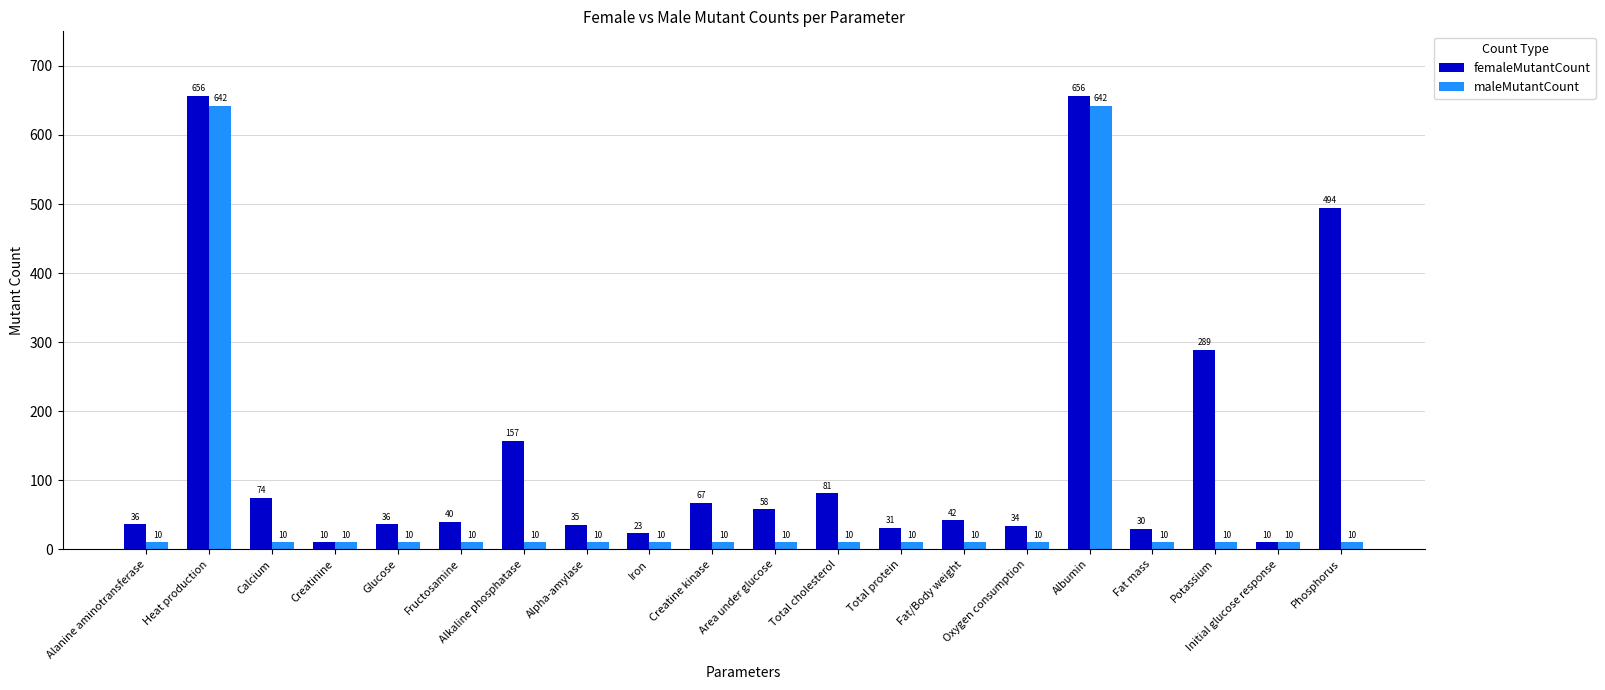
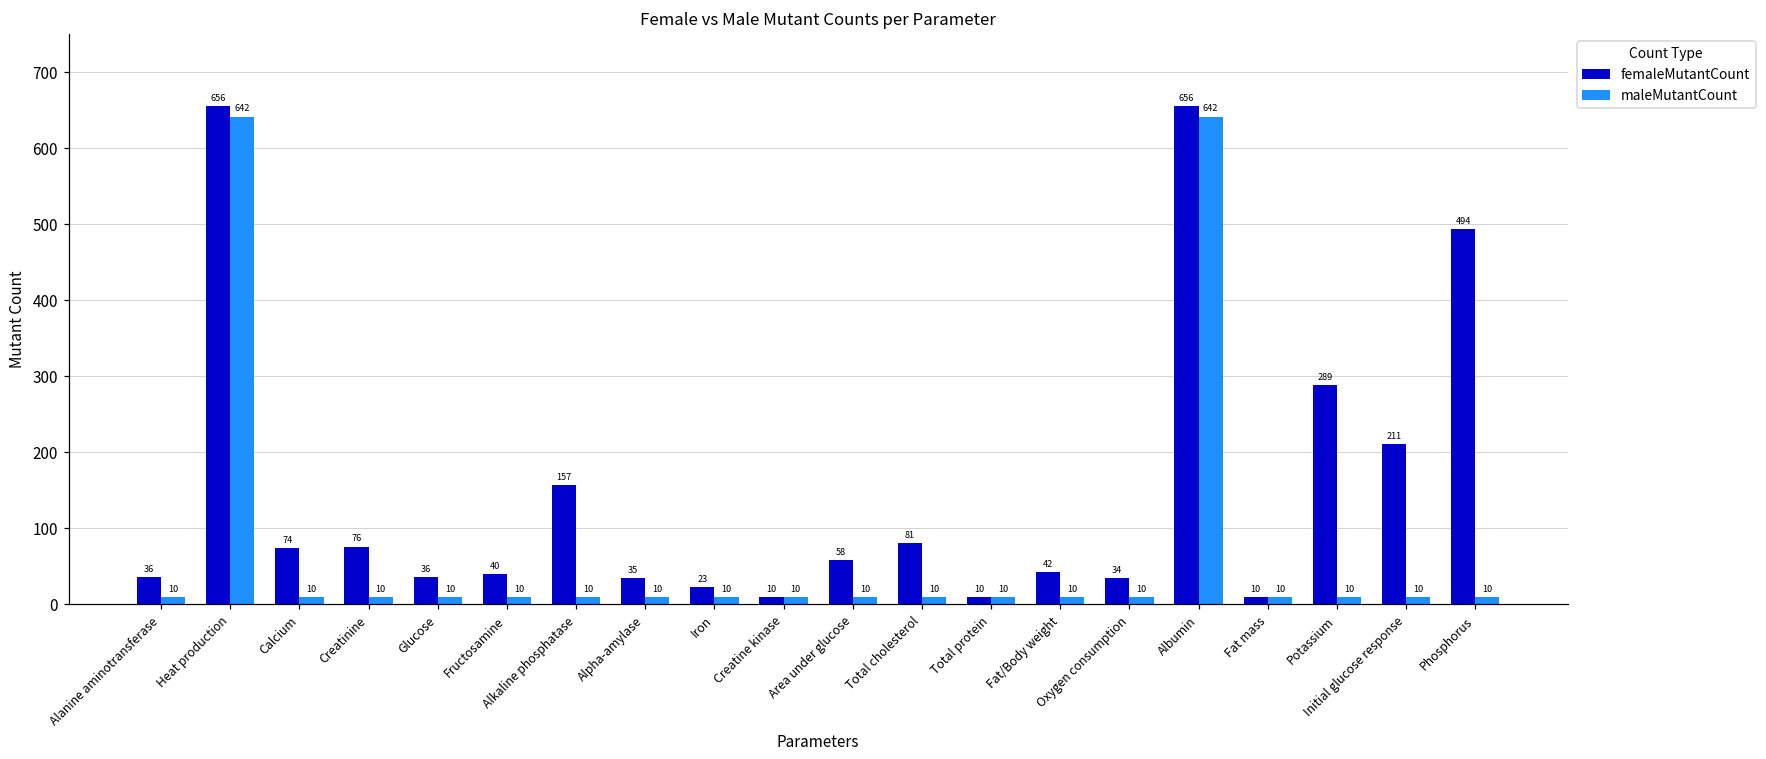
femaleMutantCount, Creatinine: 10 -> 76
femaleMutantCount, Creatine kinase: 67 -> 10
femaleMutantCount, Total protein: 31 -> 10
femaleMutantCount, Fat mass: 30 -> 10
femaleMutantCount, Initial glucose response: 10 -> 211
